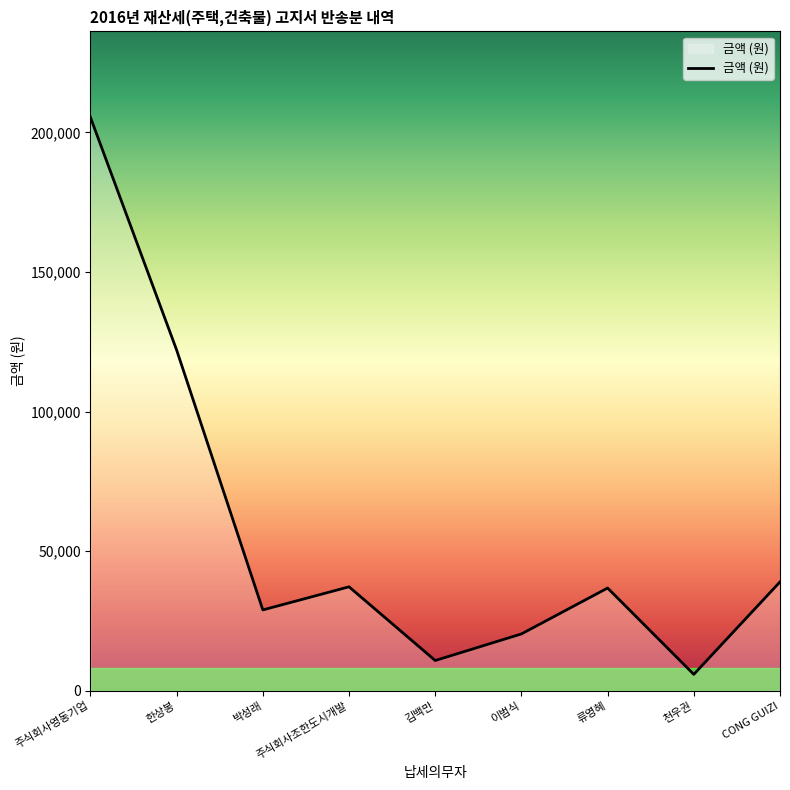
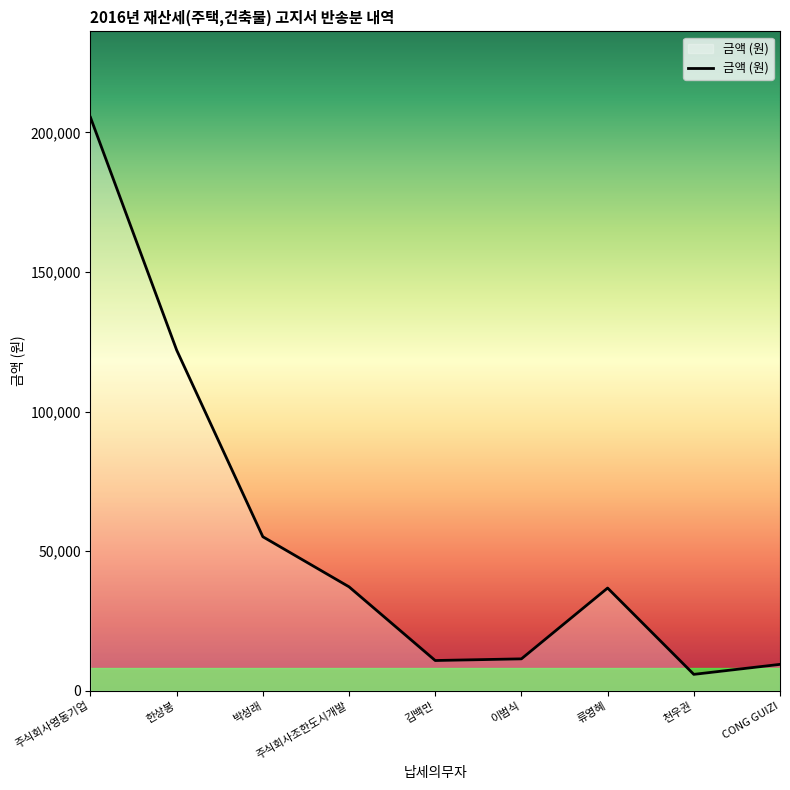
박성래: 29,000 -> 55,000
이범식: 20,000 -> 11,000
CONG GUIZI: 39,000 -> 9,000
